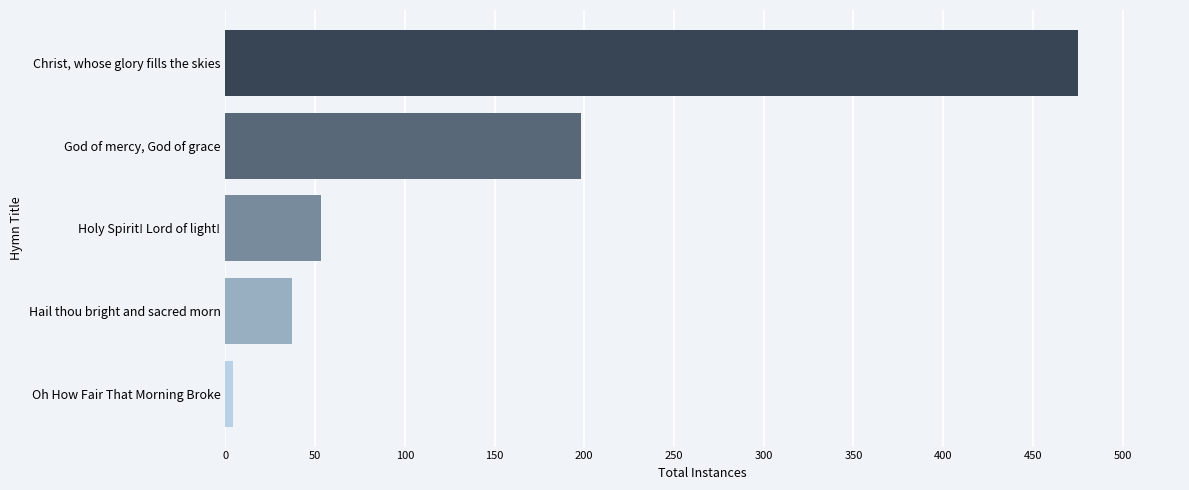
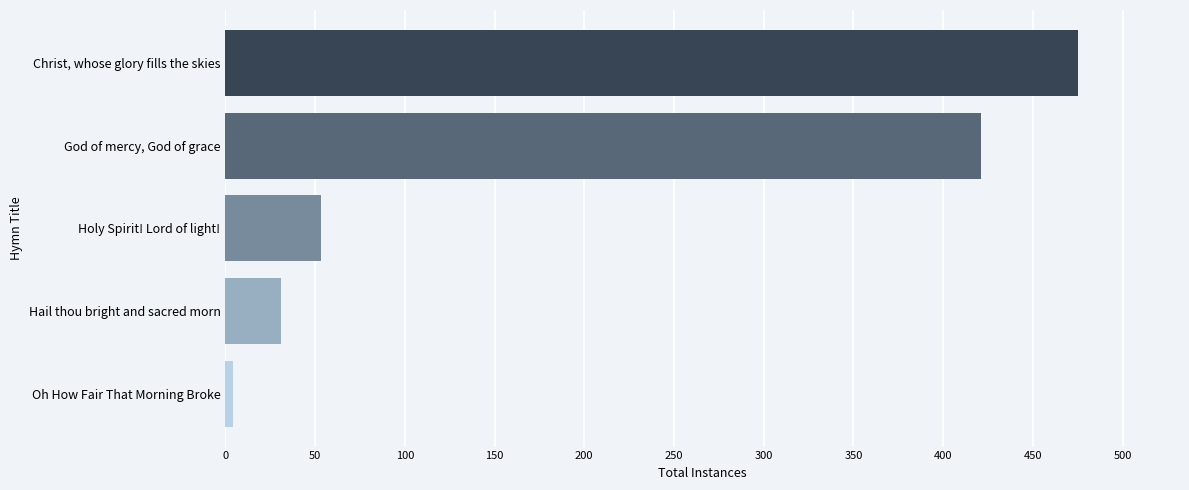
God of mercy, God of grace: 198 -> 421
Hail thou bright and sacred morn: 37 -> 31
